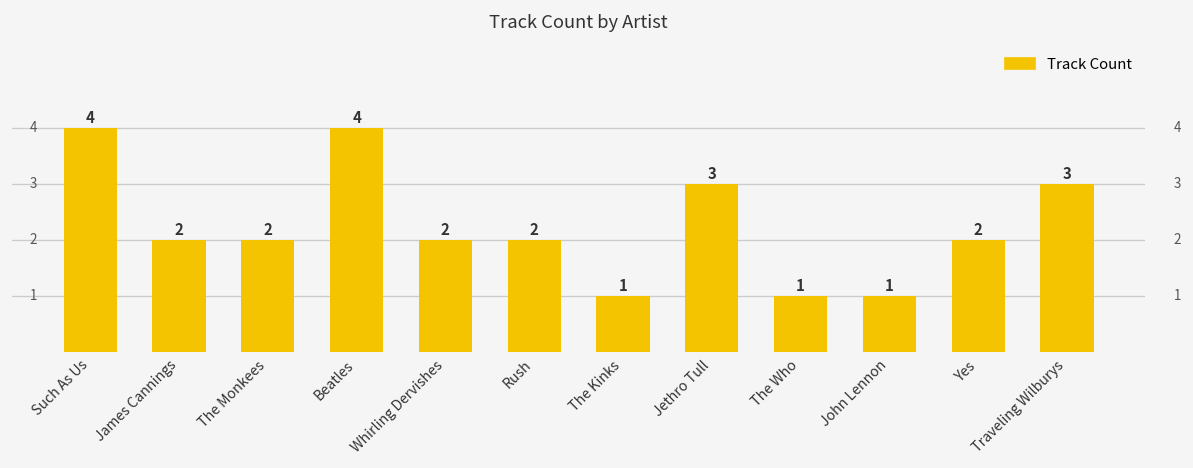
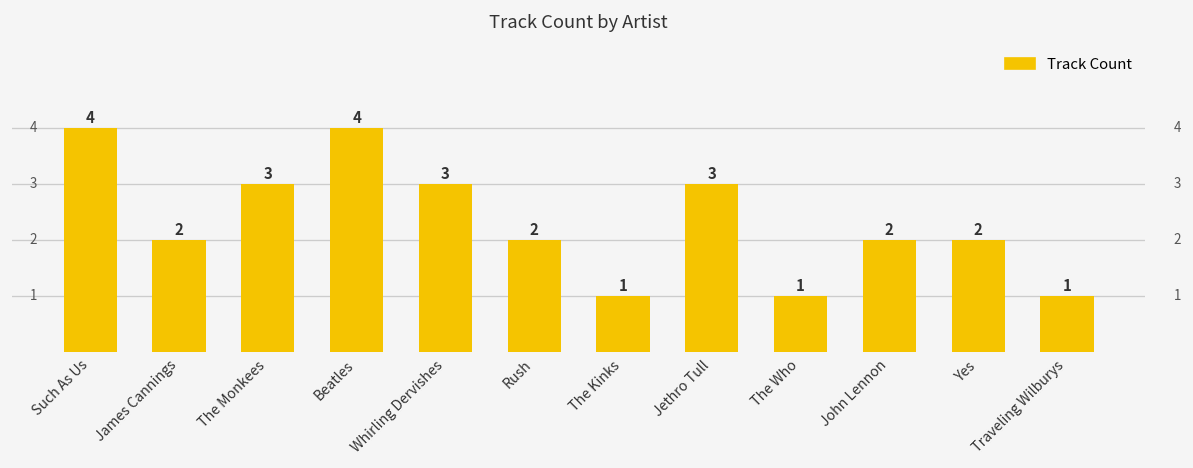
The Monkees: 2 -> 3
Whirling Dervishes: 2 -> 3
John Lennon: 1 -> 2
Traveling Wilburys: 3 -> 1
